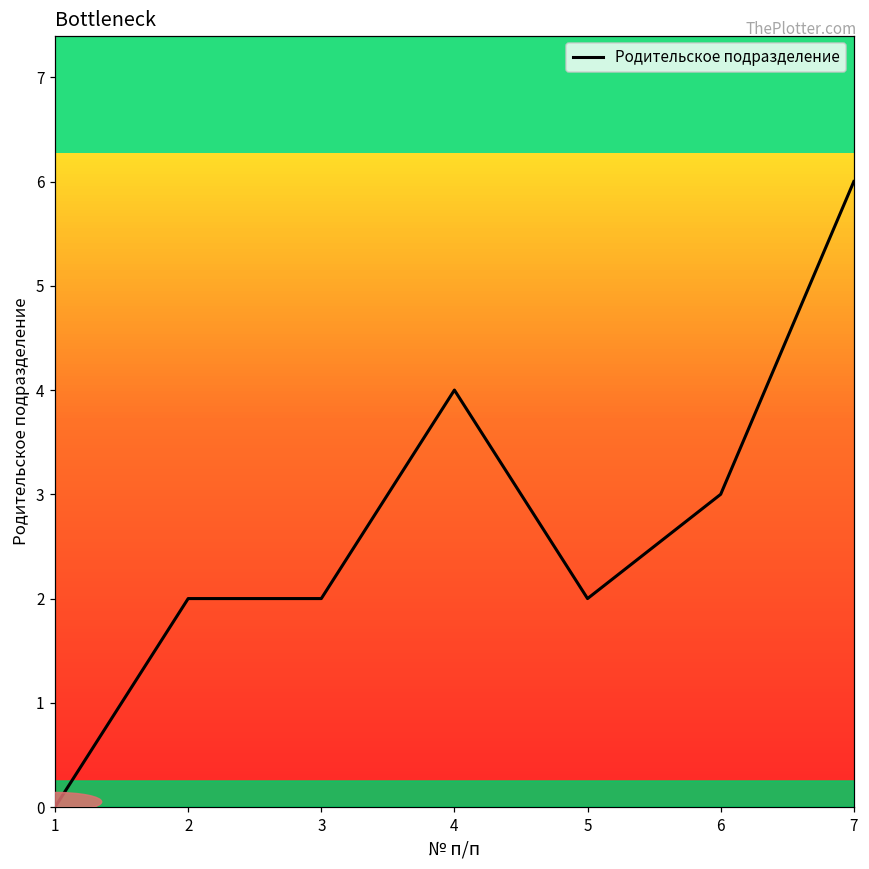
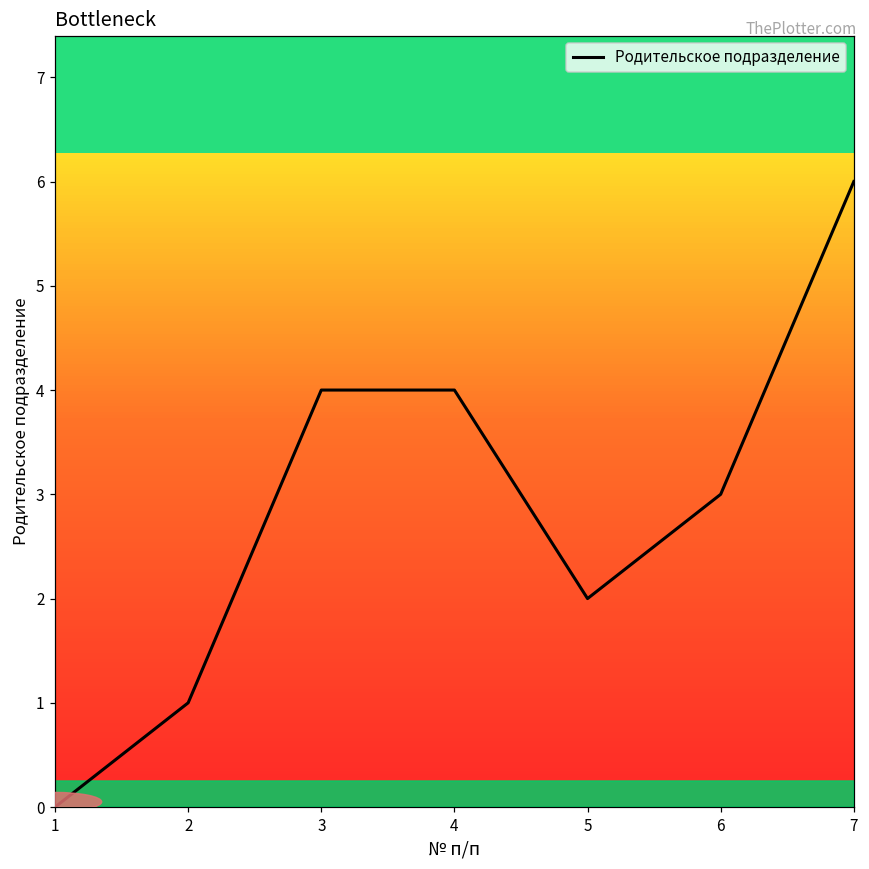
2: 2 -> 1
3: 2 -> 4
